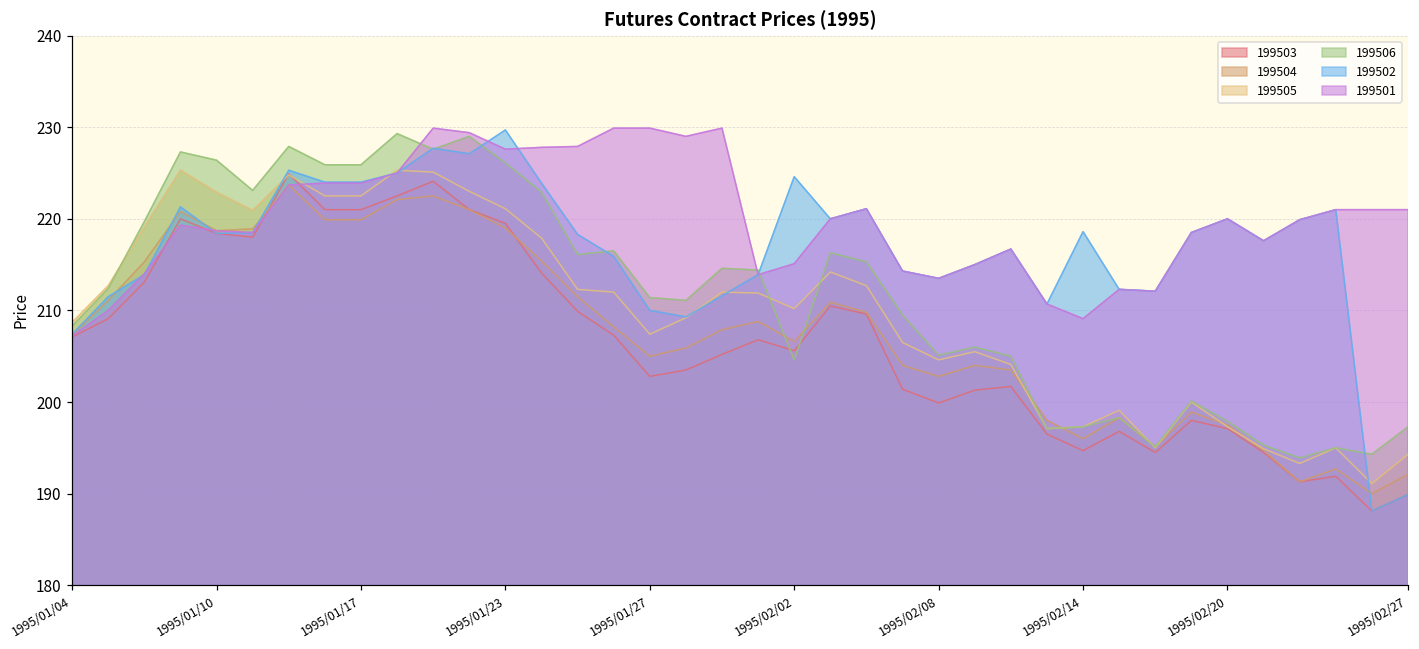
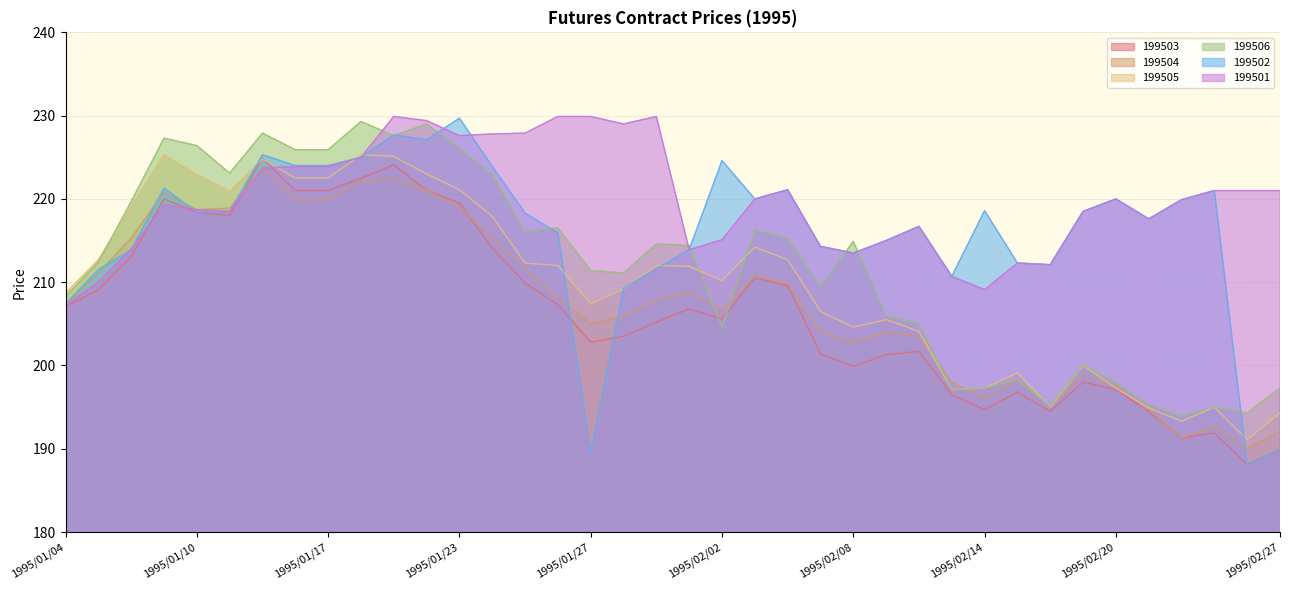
199502, 1995/01/27: 210 -> 190
199506, 1995/02/08: 205 -> 215
